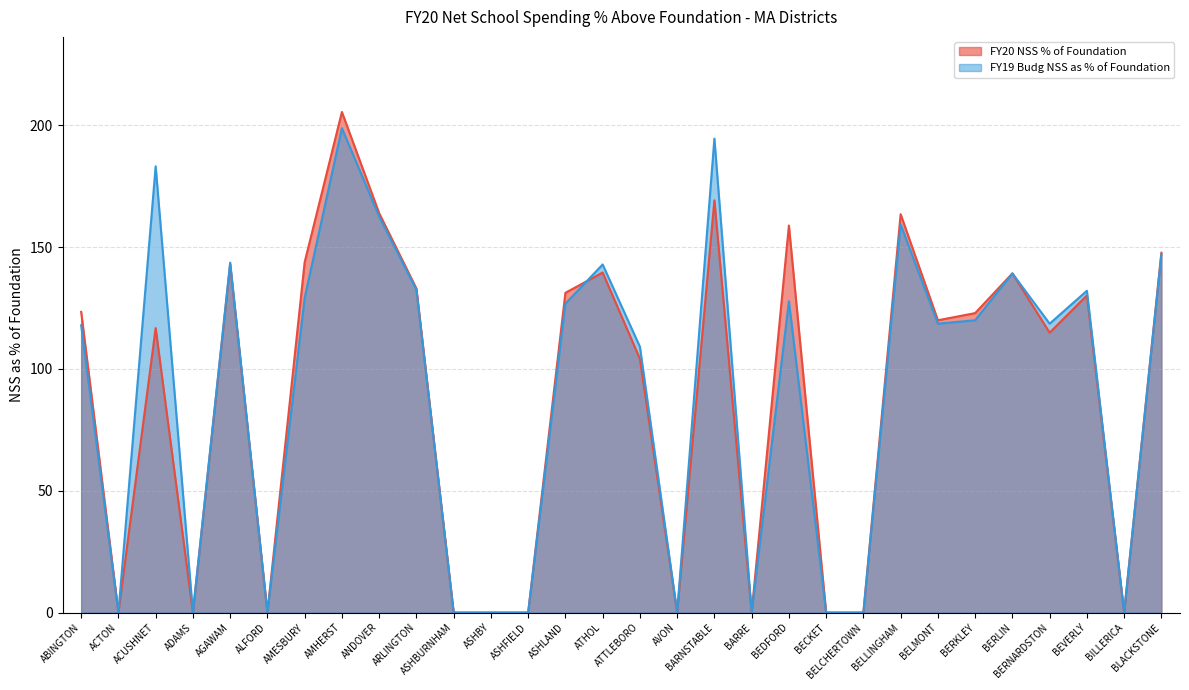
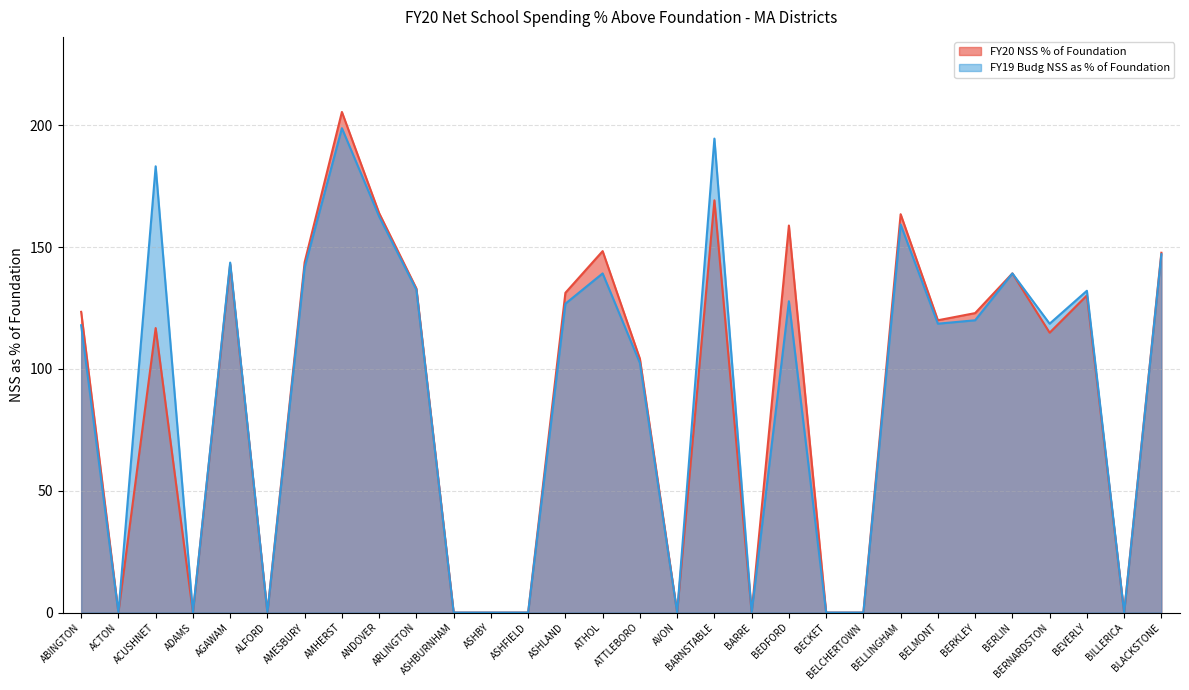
FY19 Budg NSS as % of Foundation, AMESBURY: 129 -> 142
FY20 NSS % of Foundation, ATHOL: 140 -> 148
FY19 Budg NSS as % of Foundation, ATHOL: 143 -> 139
FY19 Budg NSS as % of Foundation, ATTLEBORO: 109 -> 102
